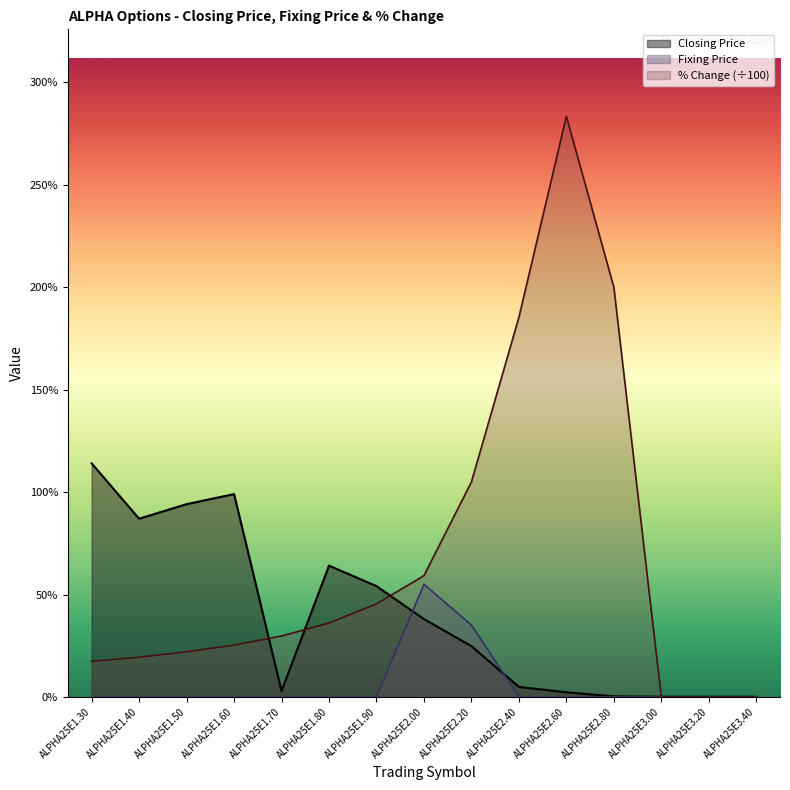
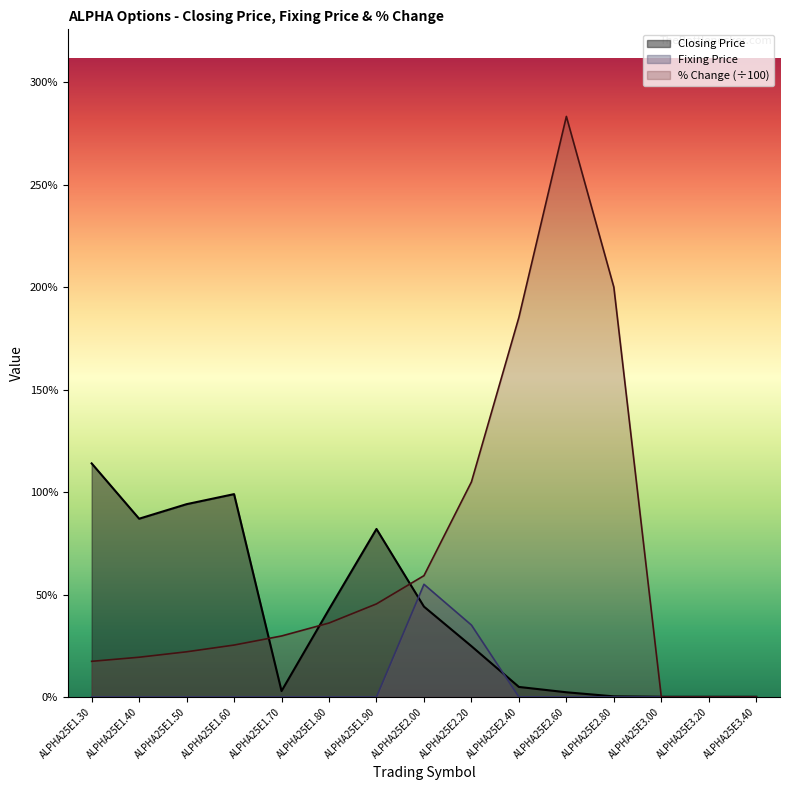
Closing Price, ALPHA25E1.80: 64% -> 43%
Closing Price, ALPHA25E1.90: 54% -> 82%
Closing Price, ALPHA25E2.00: 38% -> 44%
